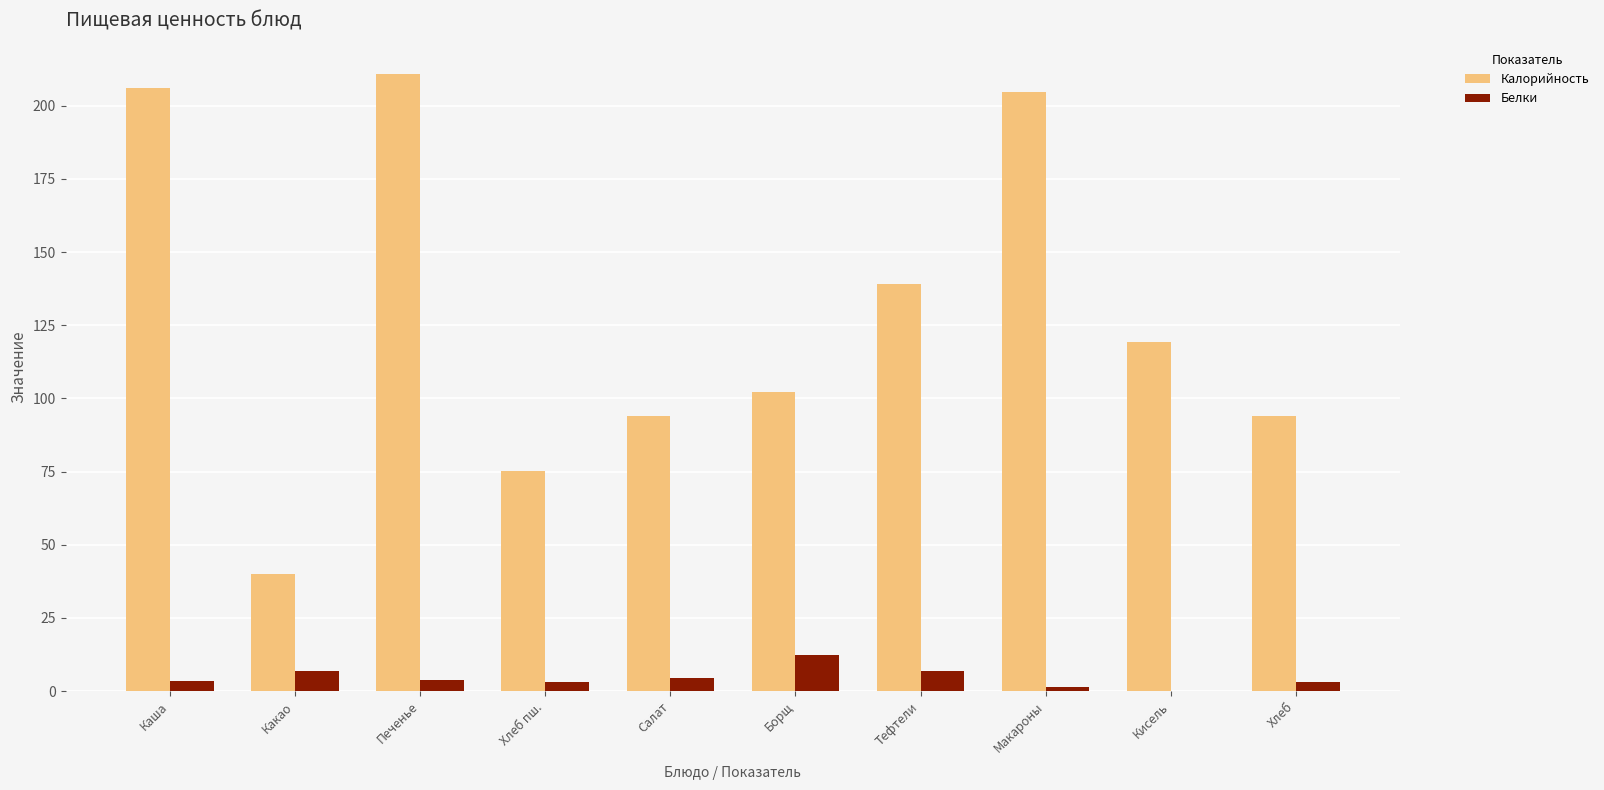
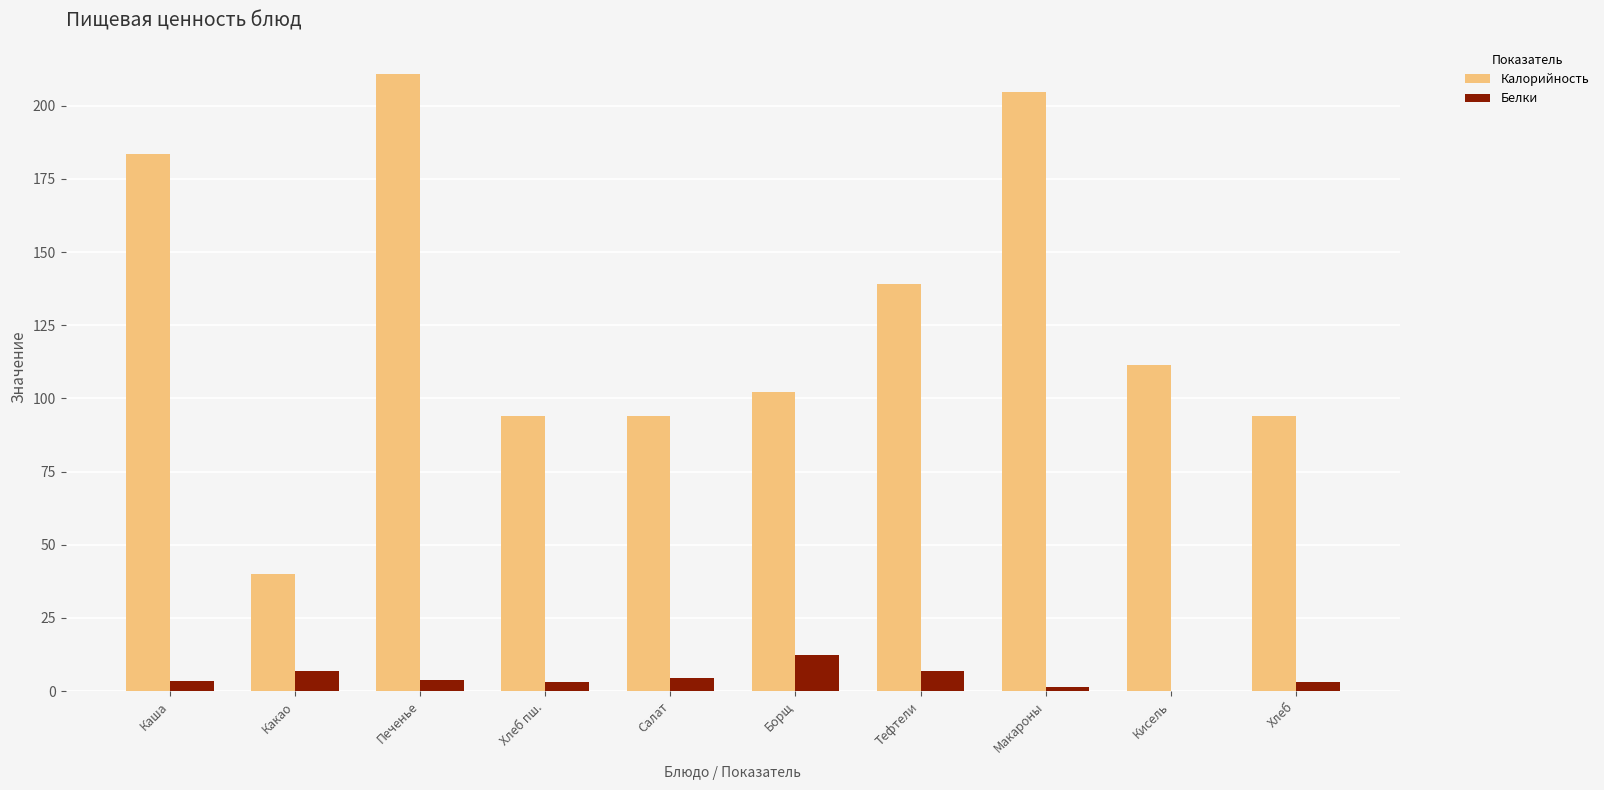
Калорийность, Каша: 206 -> 183
Калорийность, Хлеб пш.: 75 -> 94
Калорийность, Кисель: 119 -> 111
